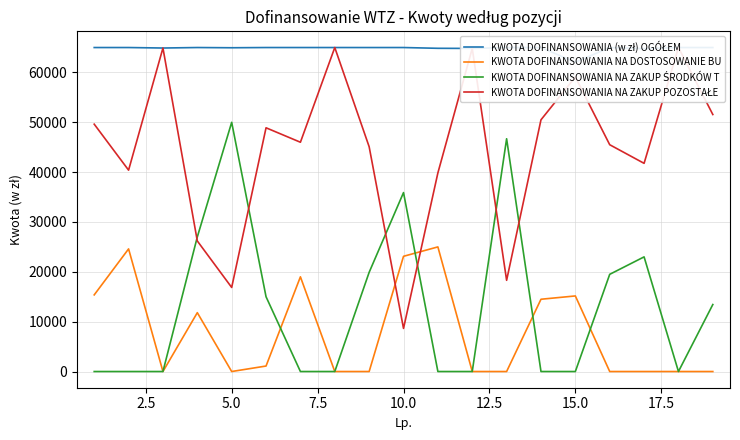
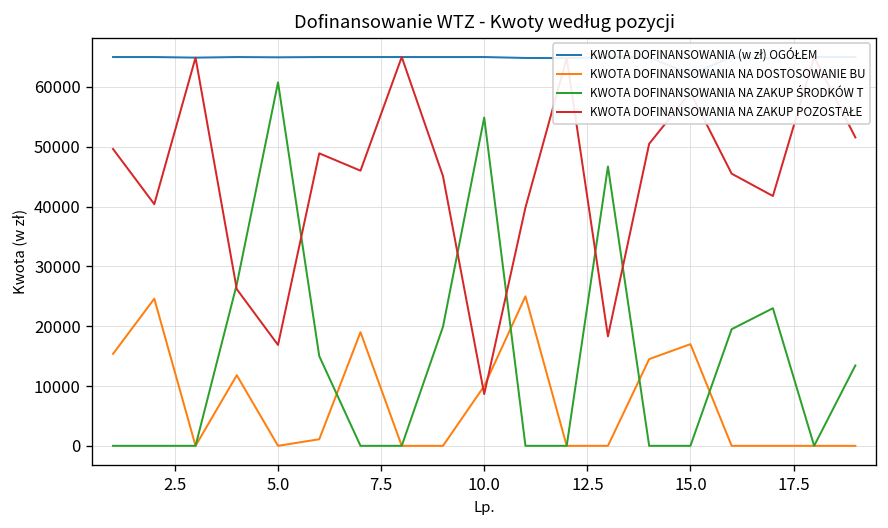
KWOTA DOFINANSOWANIA NA ZAKUP ŚRODKÓW T, 5.0: 50000 -> 61000
KWOTA DOFINANSOWANIA NA DOSTOSOWANIE BU, 10.0: 23000 -> 10000
KWOTA DOFINANSOWANIA NA ZAKUP ŚRODKÓW T, 10.0: 36000 -> 55000
KWOTA DOFINANSOWANIA NA DOSTOSOWANIE BU, 15.0: 15000 -> 17000
